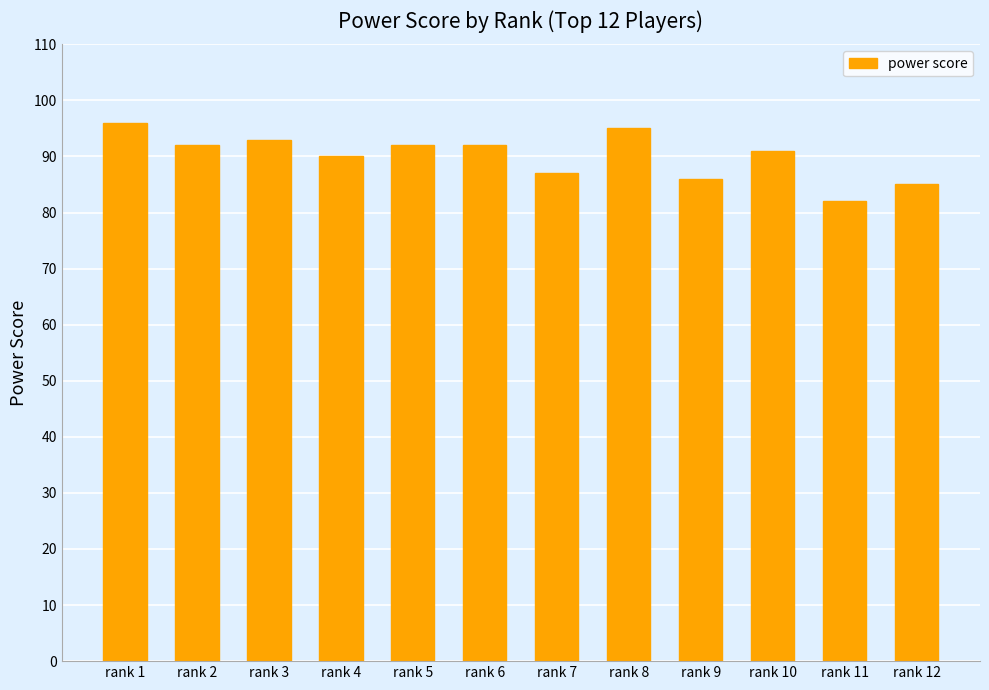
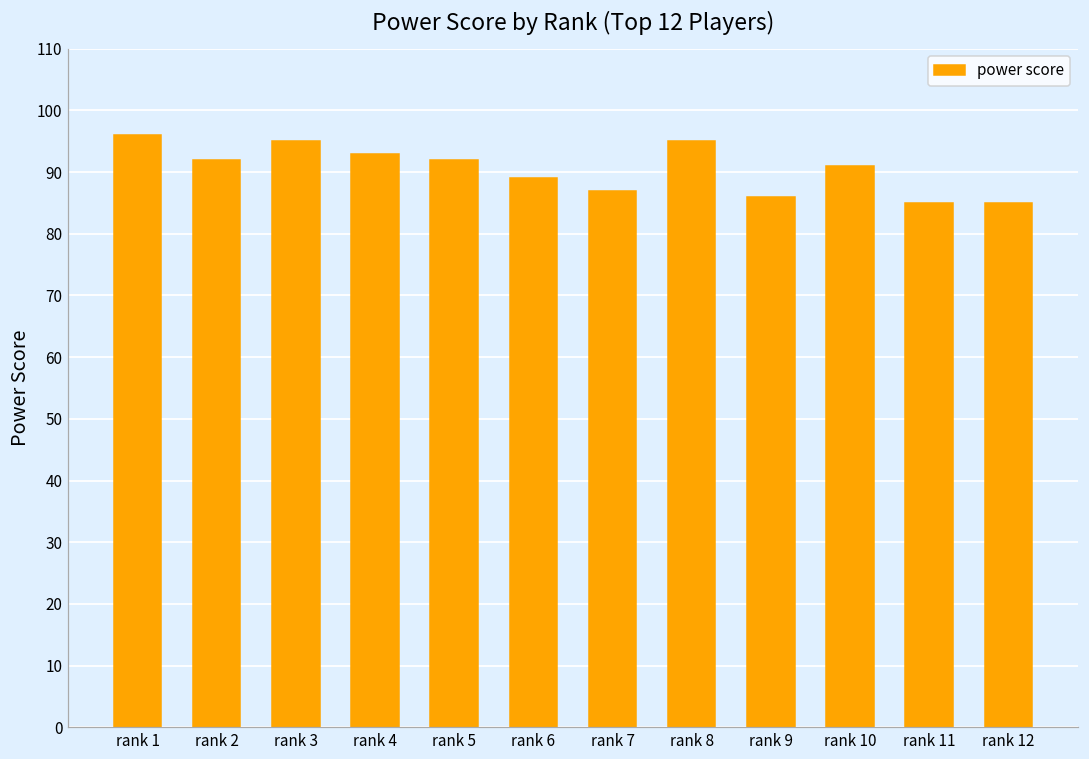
rank 3: 93 -> 95
rank 4: 90 -> 93
rank 6: 92 -> 89
rank 11: 82 -> 85
